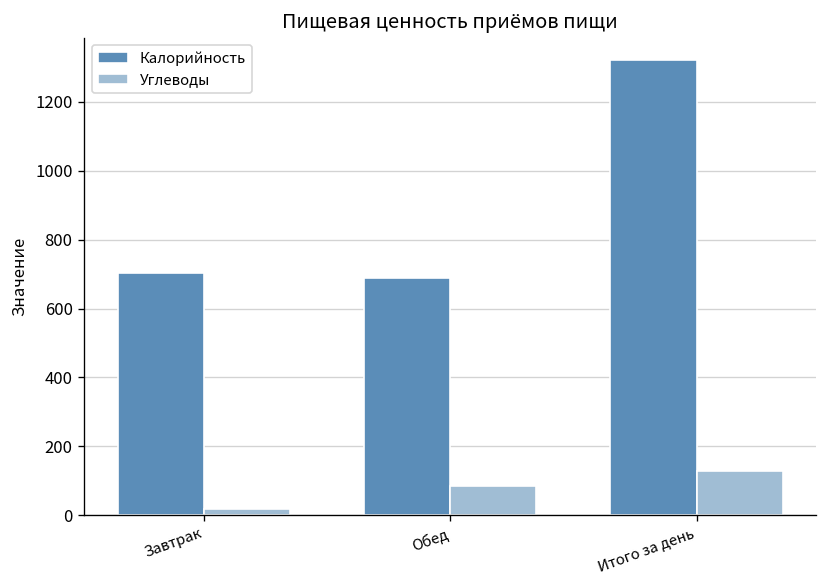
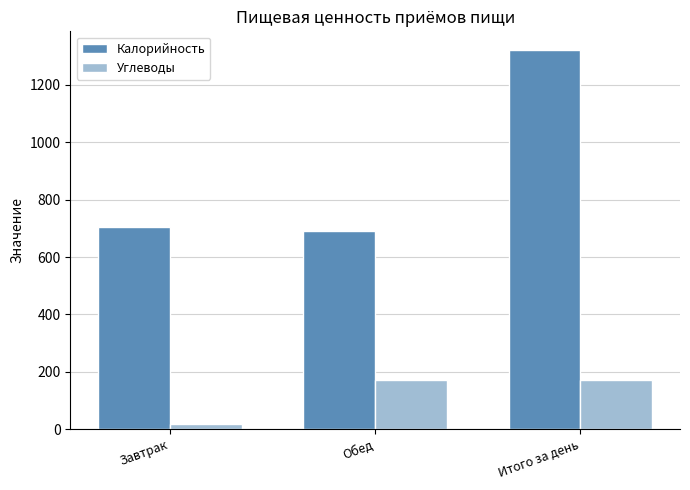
Углеводы, Обед: 90 -> 170
Углеводы, Итого за день: 130 -> 170
